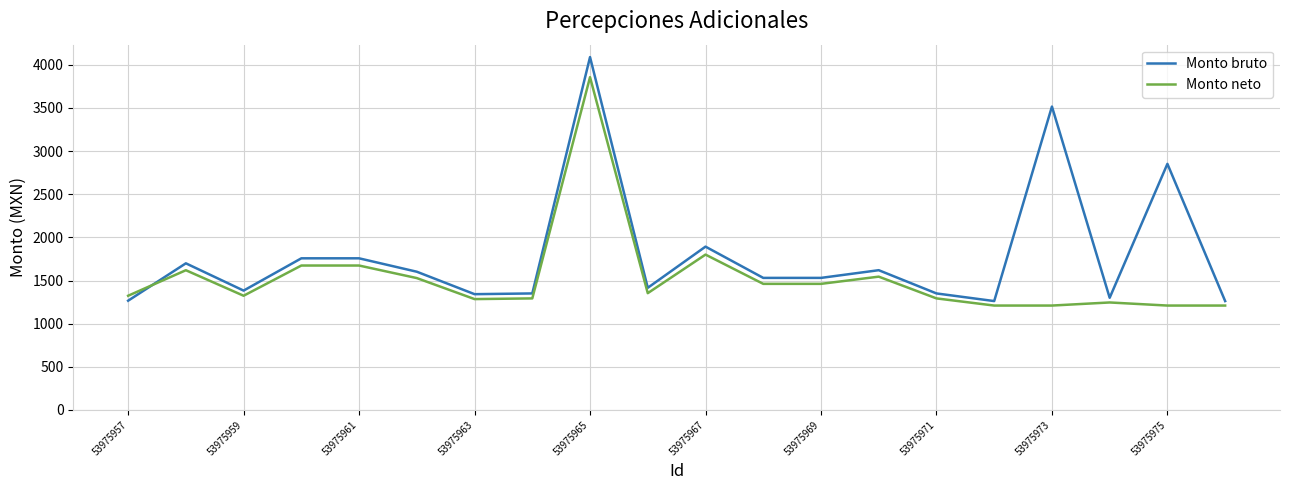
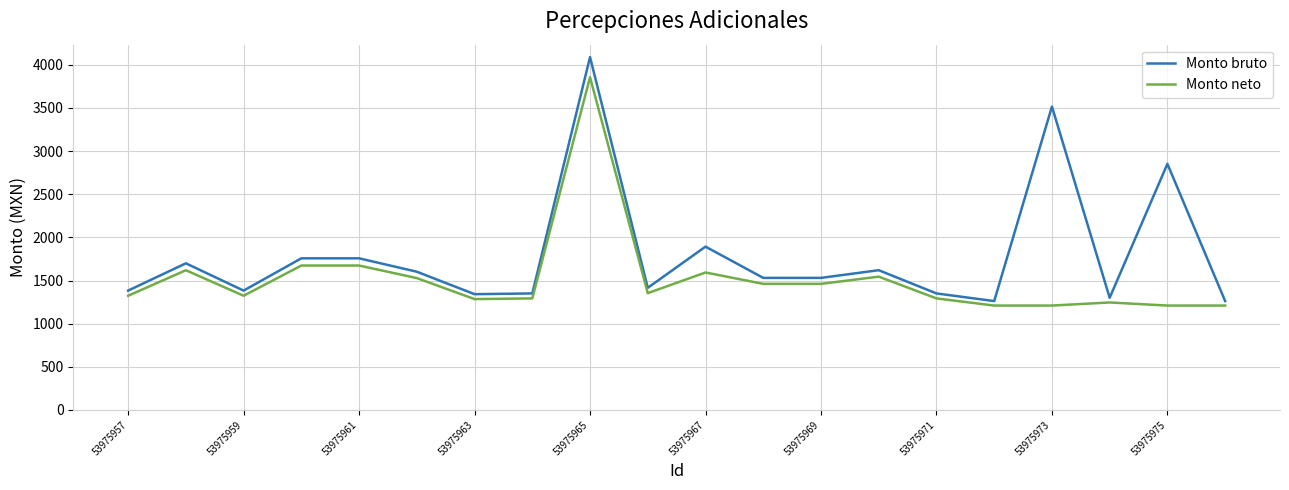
Monto bruto, 53975957: 1300 -> 1400
Monto neto, 53975967: 1800 -> 1600
